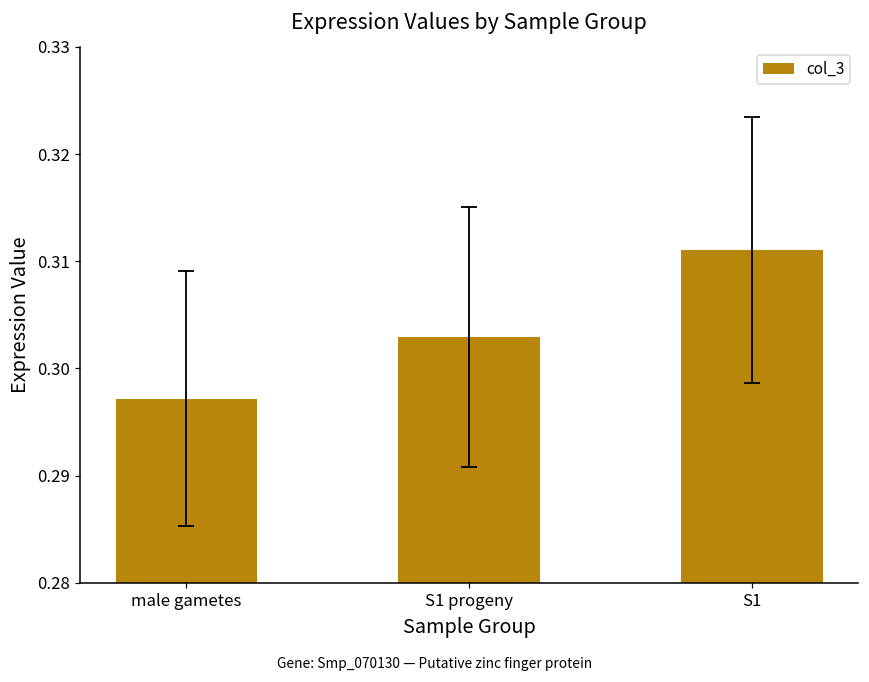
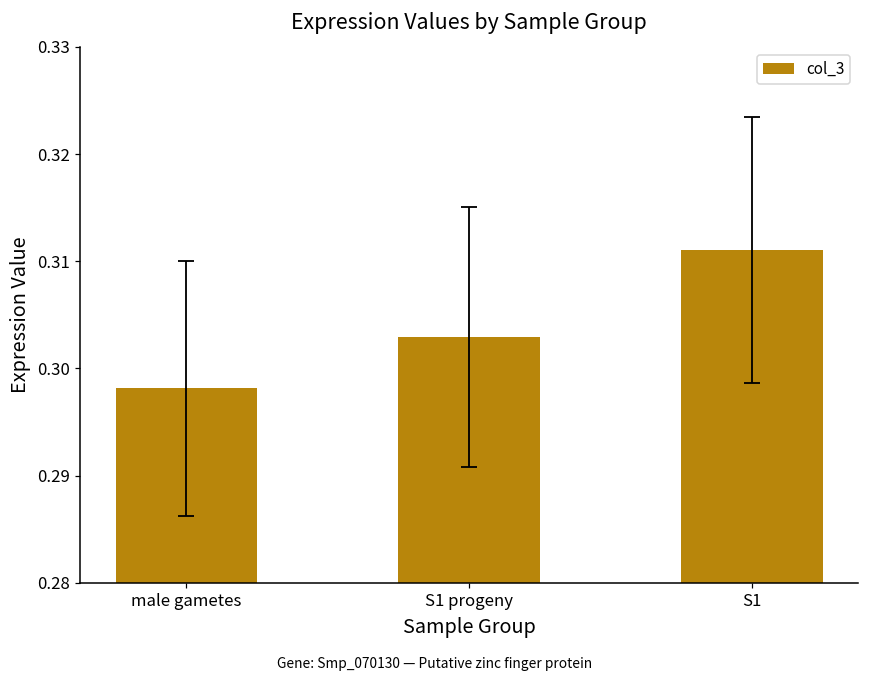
col_3, male gametes: 0.297 -> 0.298
